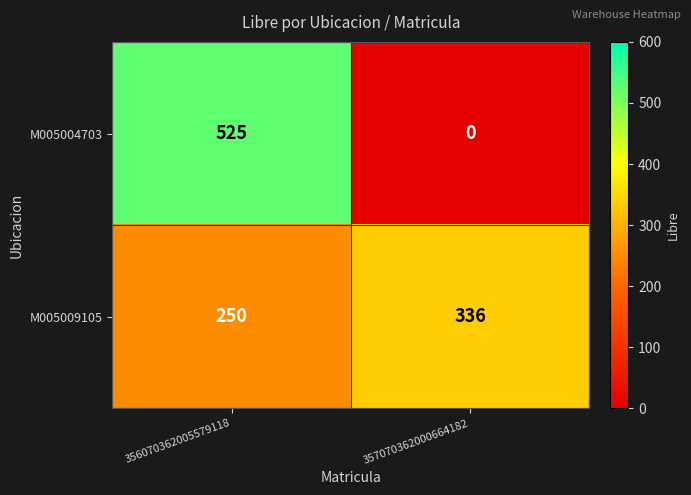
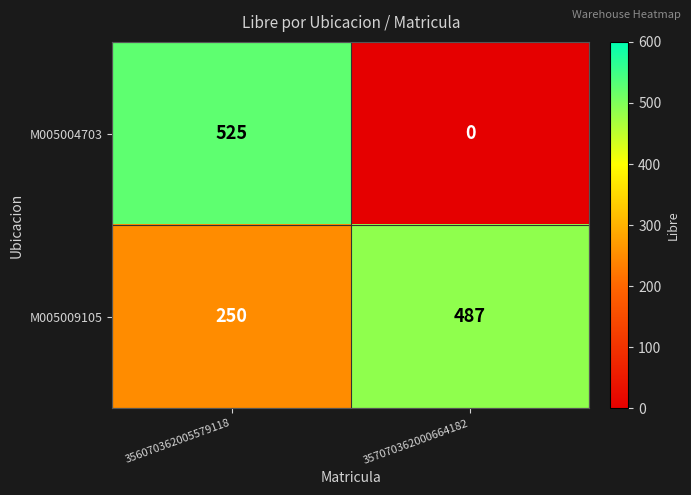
M005009105, 357070362000664182: 336 -> 487
